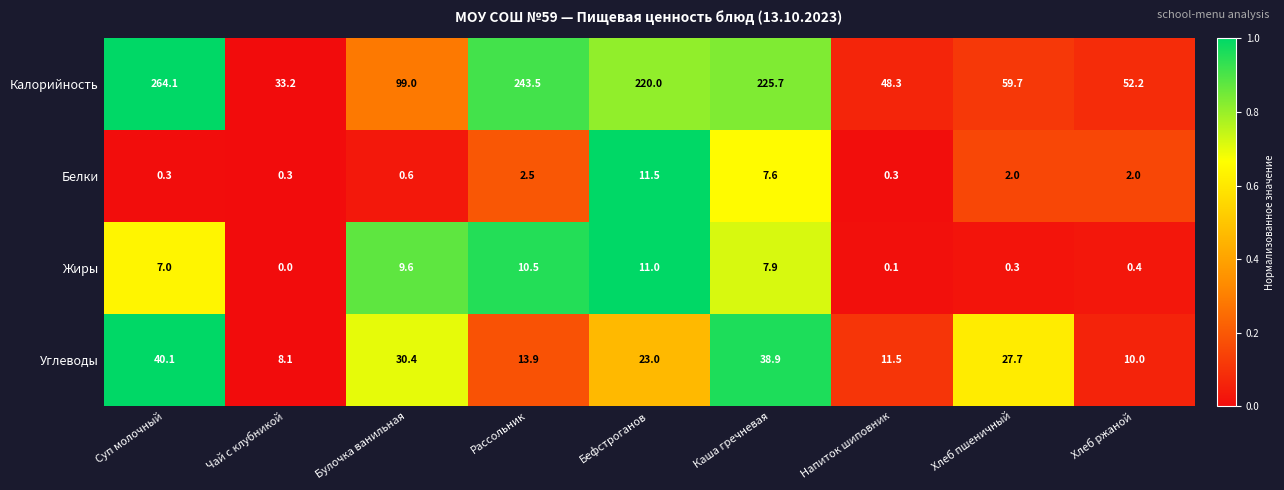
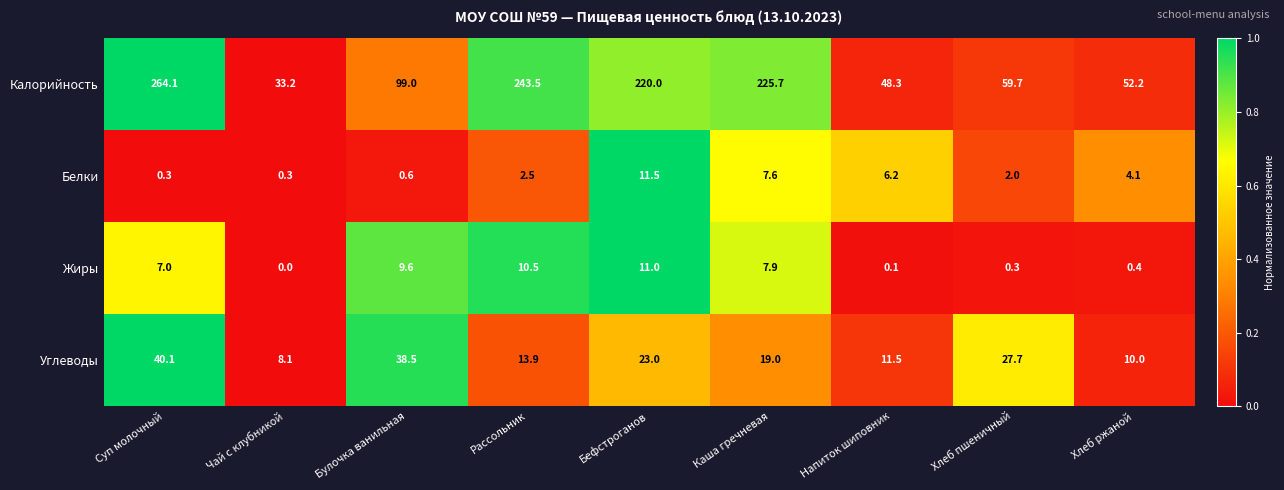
Белки, Напиток шиповник: 0.3 -> 6.2
Белки, Хлеб ржаной: 2.0 -> 4.1
Углеводы, Булочка ванильная: 30.4 -> 38.5
Углеводы, Каша гречневая: 38.9 -> 19.0
